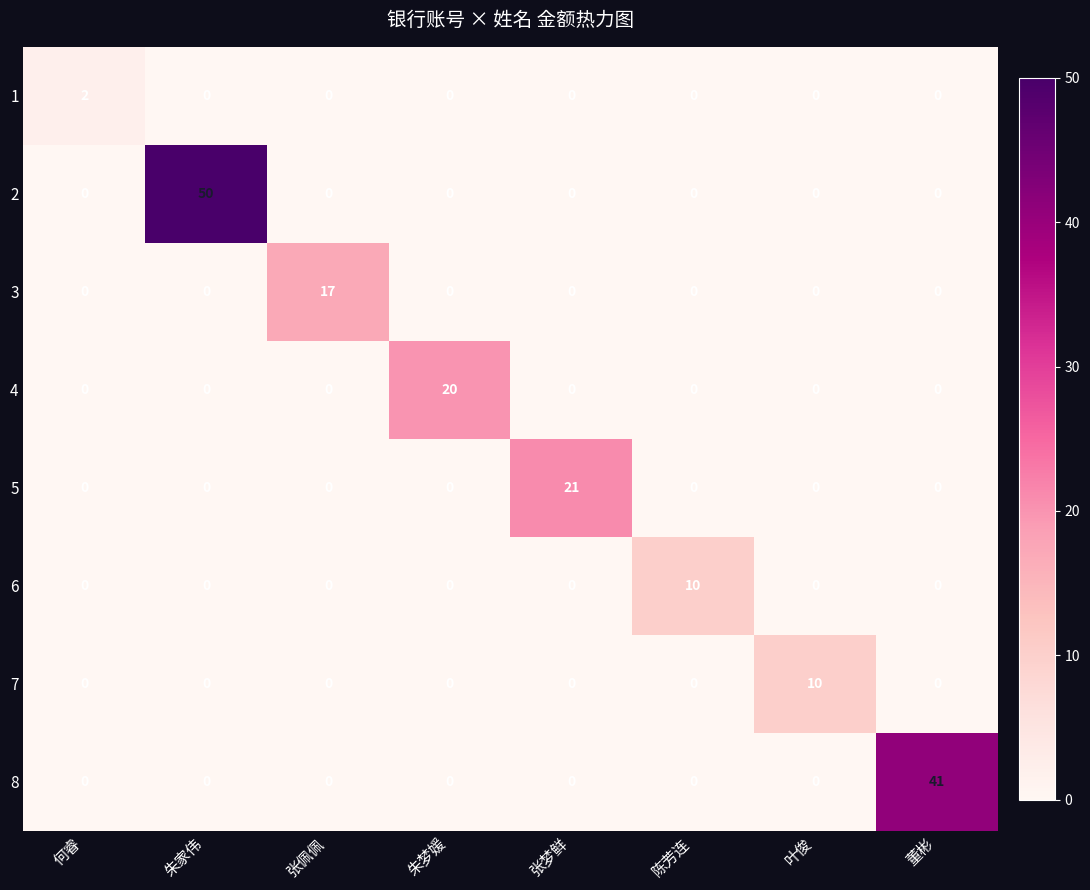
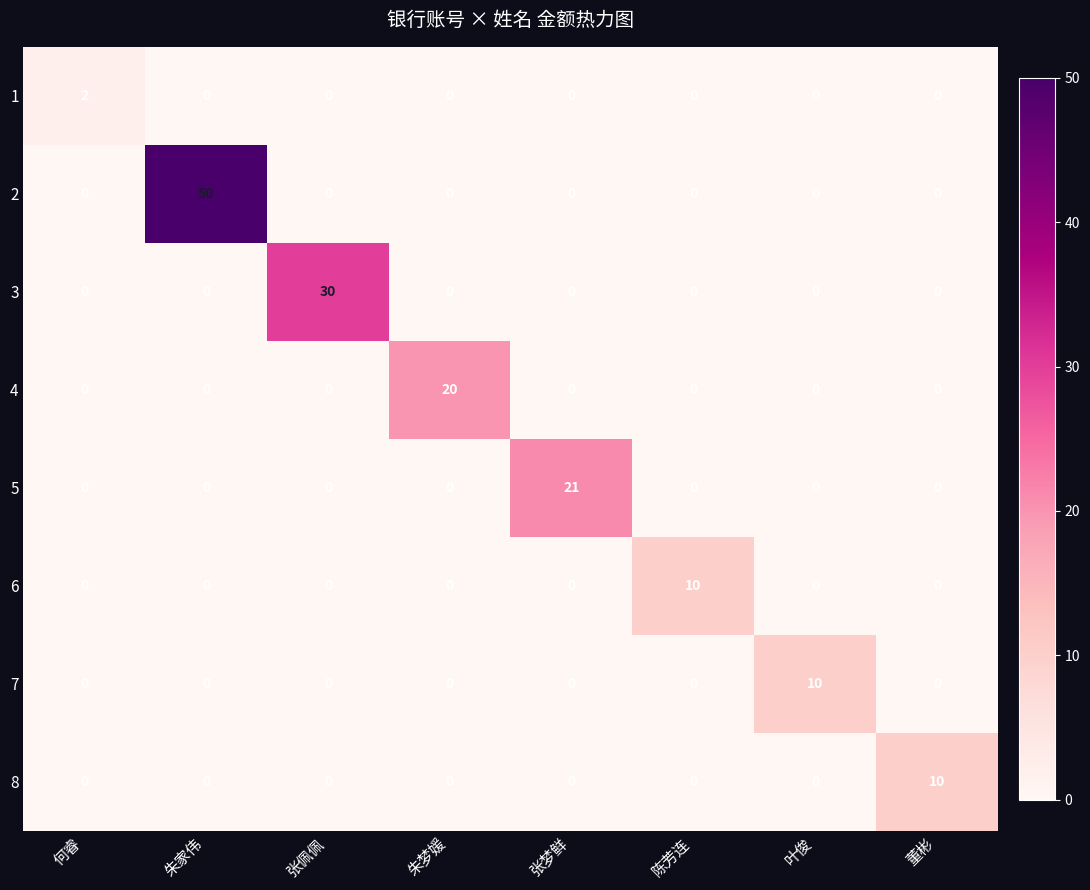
3, 张佩佩: 17 -> 30
8, 董彬: 41 -> 10
